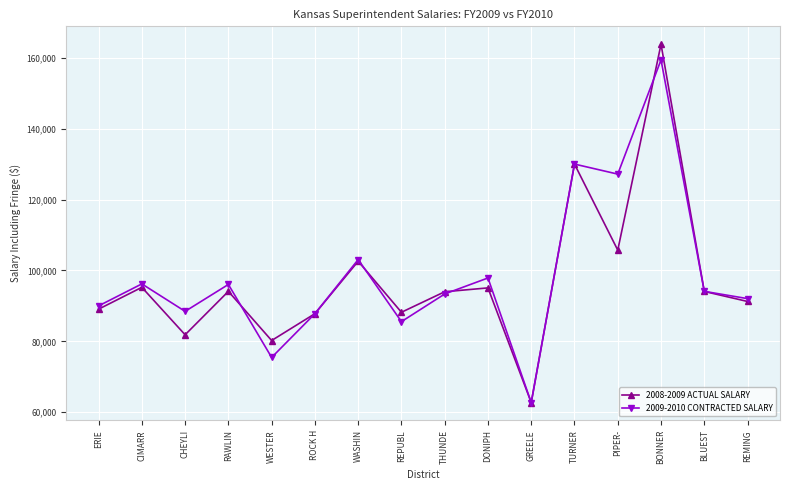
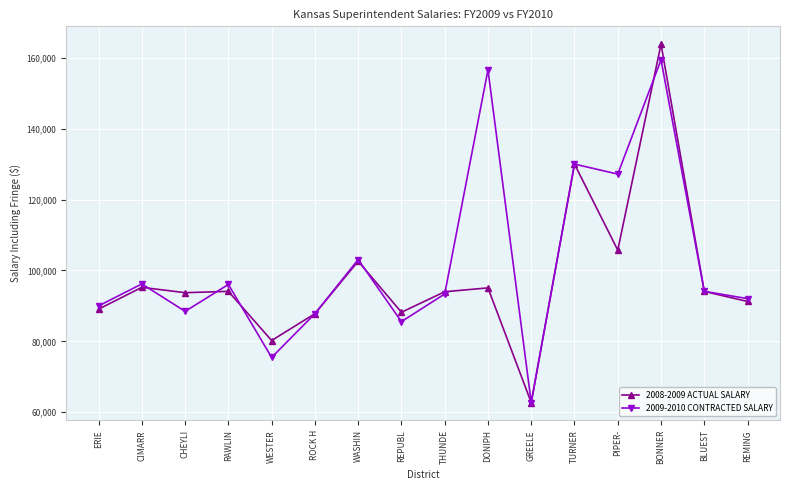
2008-2009 ACTUAL SALARY, CHEYLI: 82,000 -> 94,000
2009-2010 CONTRACTED SALARY, DONIPH: 98,000 -> 157,000
